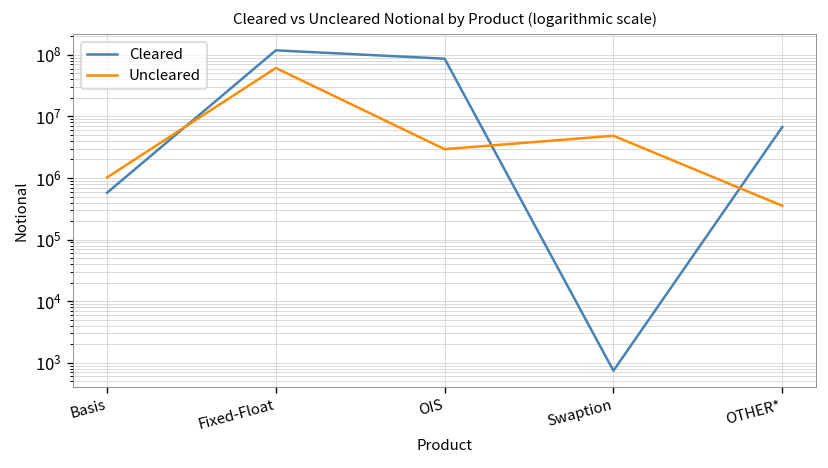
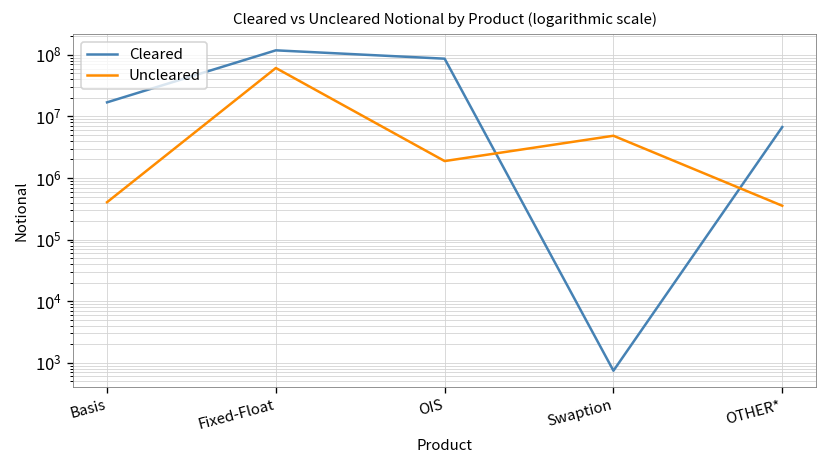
Cleared, Basis: 600000 -> 17000000
Uncleared, Basis: 1000000 -> 400000
Uncleared, OIS: 3000000 -> 1900000
